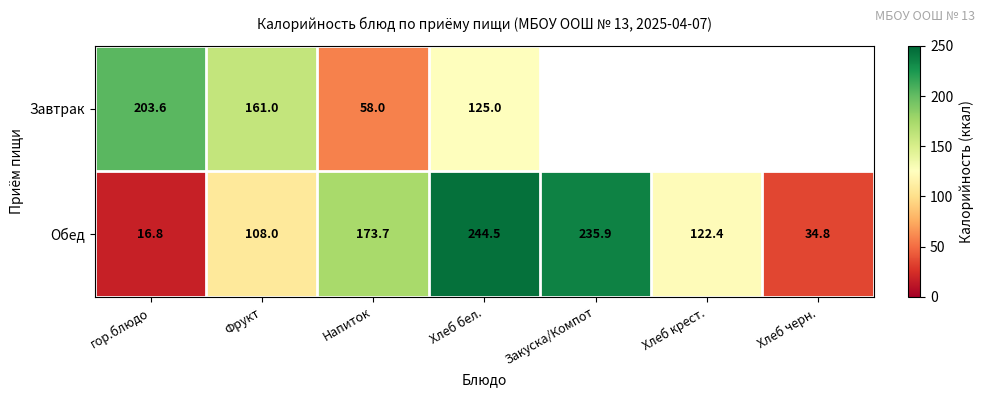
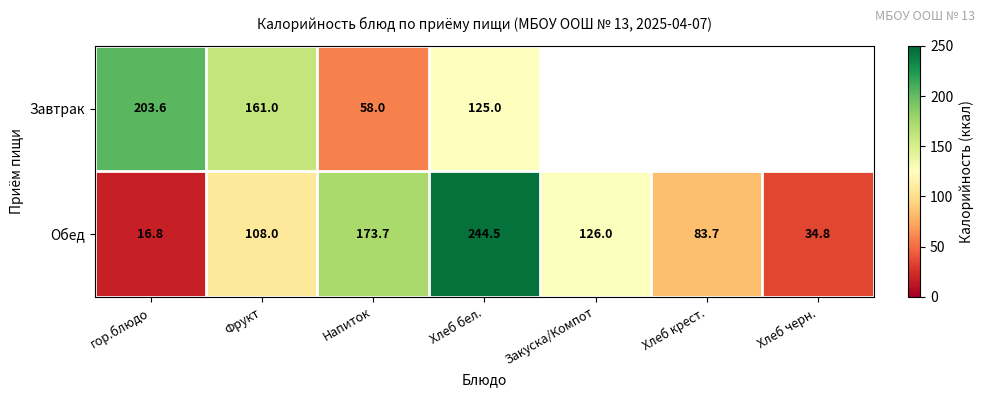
Обед, Закуска/Компот: 235.9 -> 126.0
Обед, Хлеб крест.: 122.4 -> 83.7
